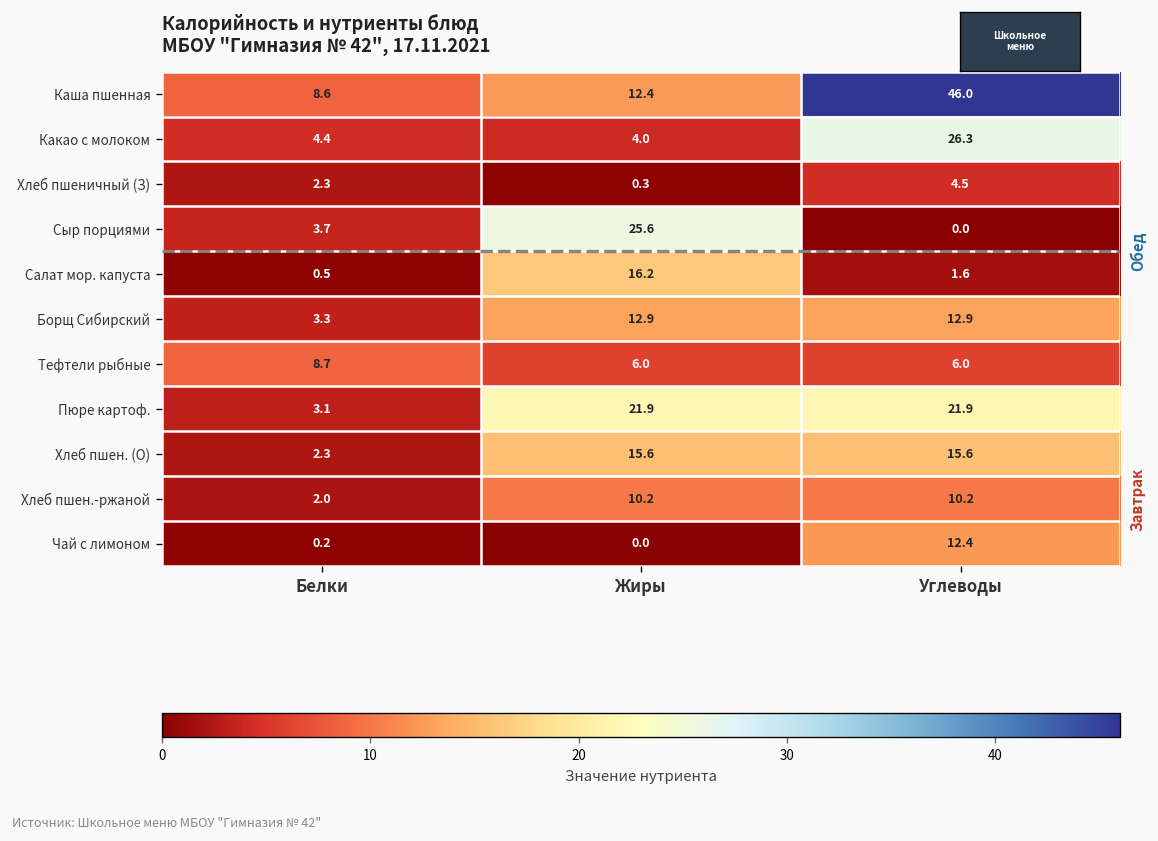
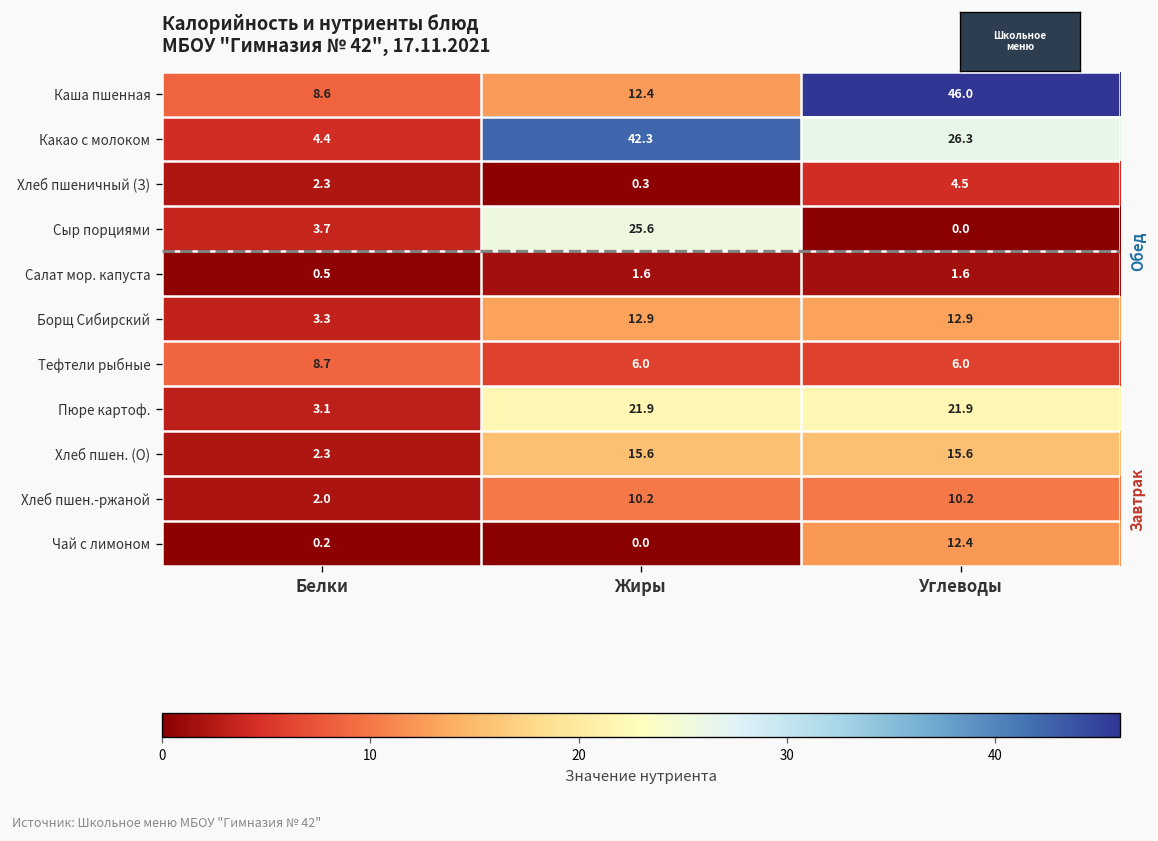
Какао с молоком, Жиры: 4.0 -> 42.3
Салат мор. капуста, Жиры: 16.2 -> 1.6
